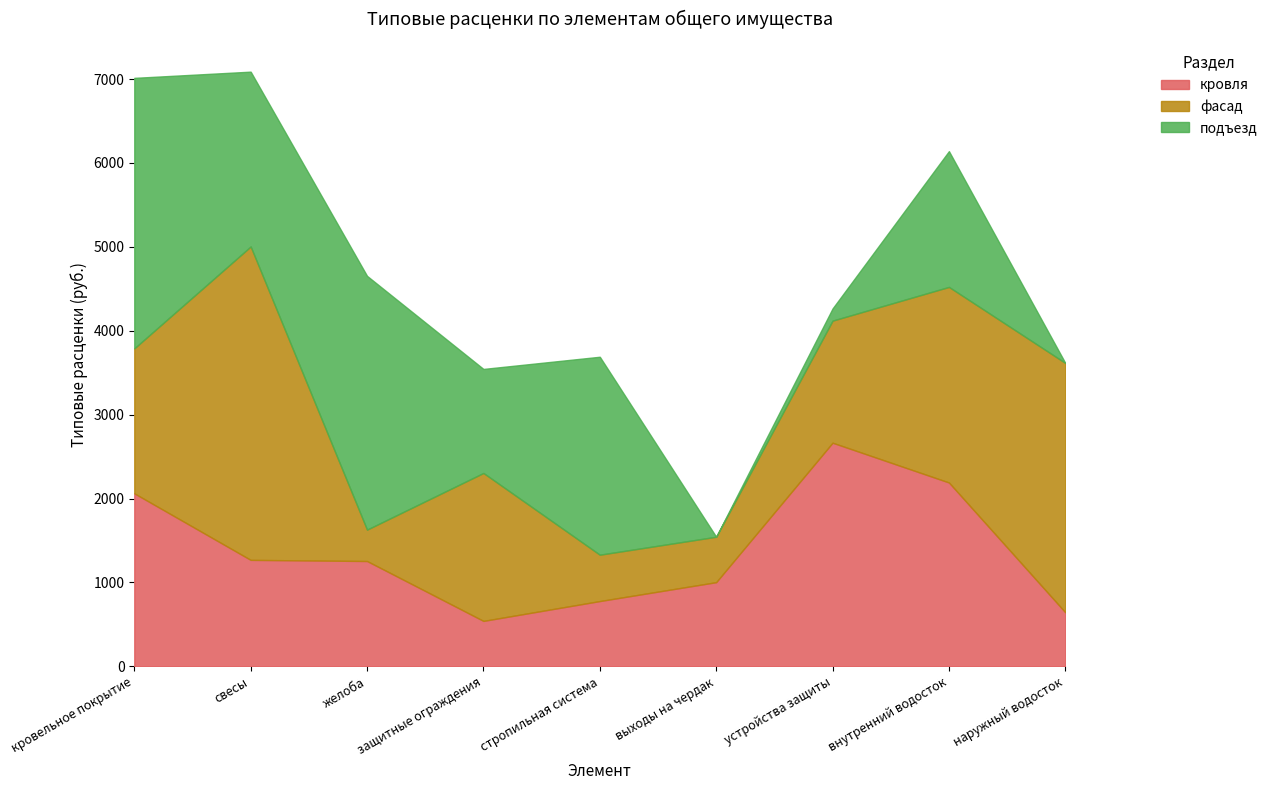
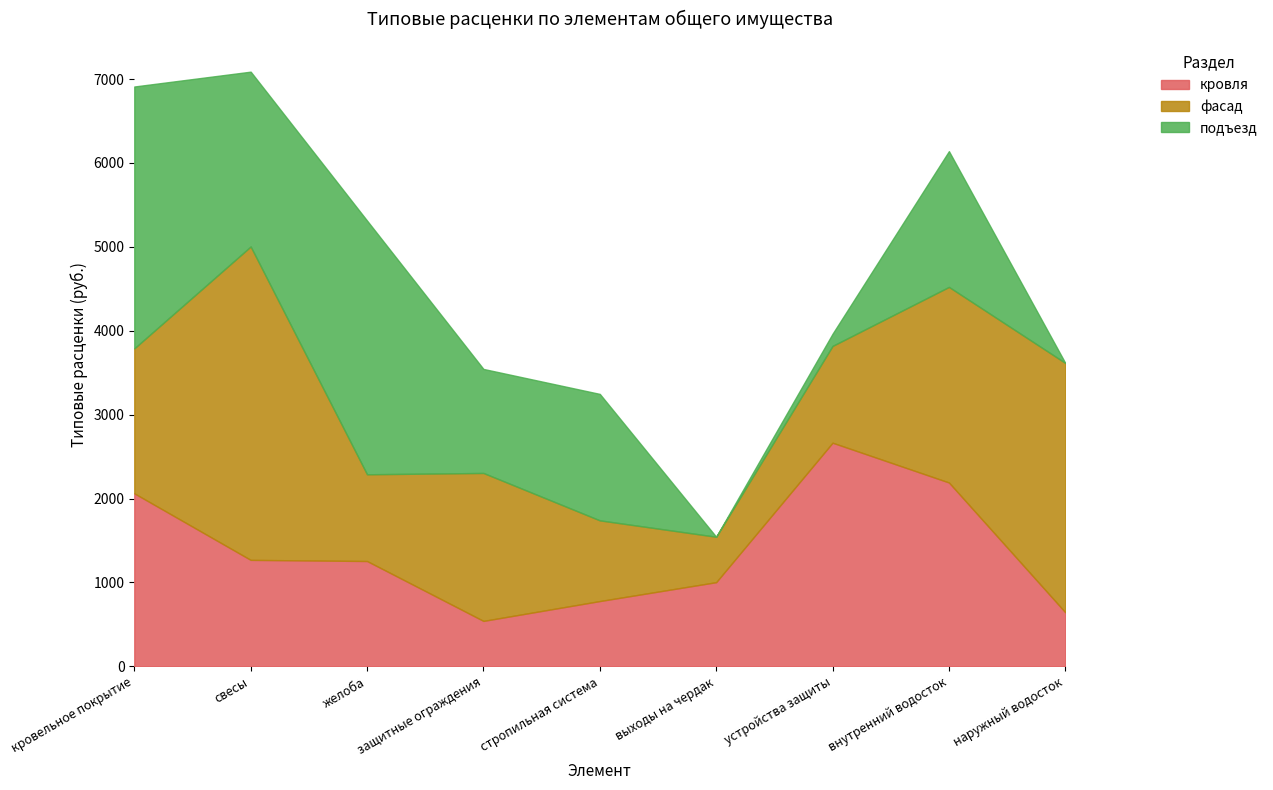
подъезд, кровельное покрытие: 3200 -> 3100
фасад, желоба: 400 -> 1000
фасад, стропильная система: 600 -> 1000
подъезд, стропильная система: 2400 -> 1500
фасад, устройства защиты: 1500 -> 1200
